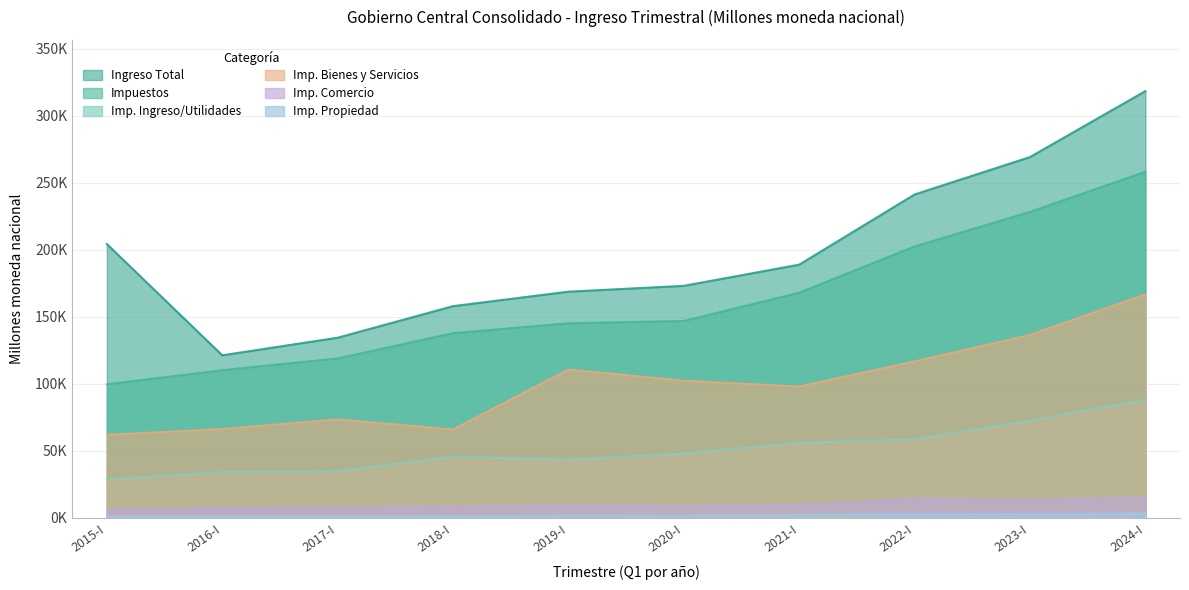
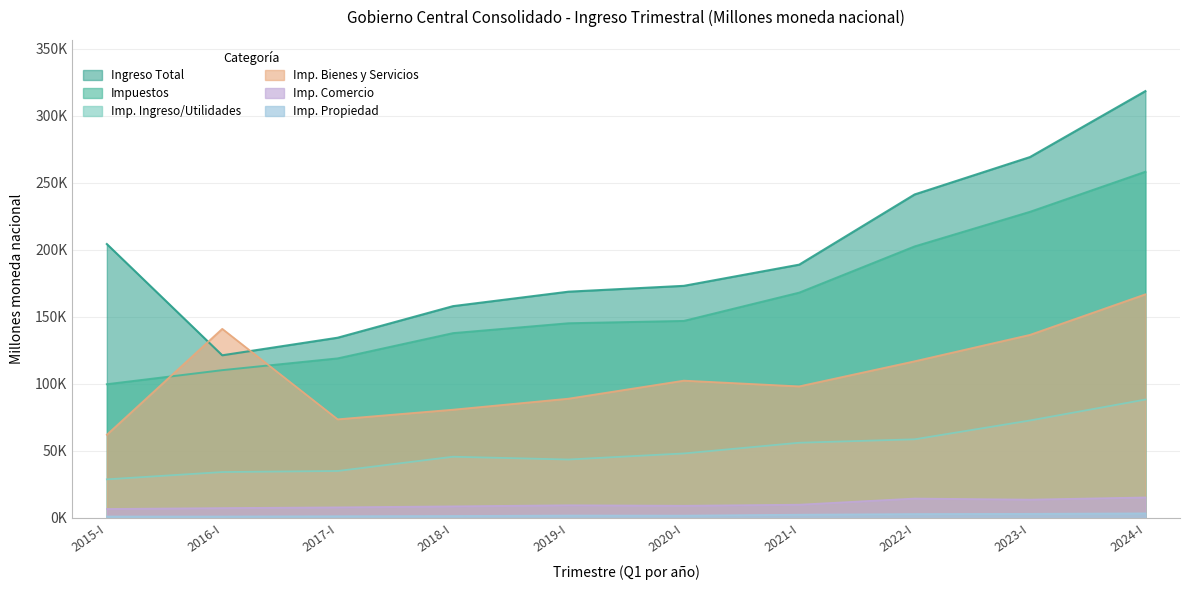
Imp. Bienes y Servicios, 2016-I: 66000 -> 141000
Imp. Bienes y Servicios, 2018-I: 66000 -> 81000
Imp. Bienes y Servicios, 2019-I: 111000 -> 89000
